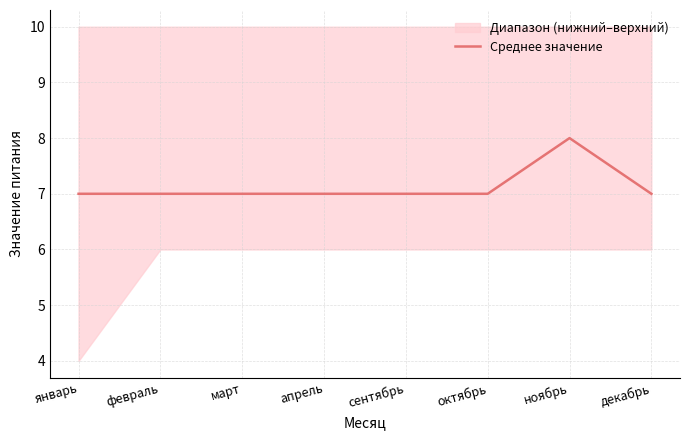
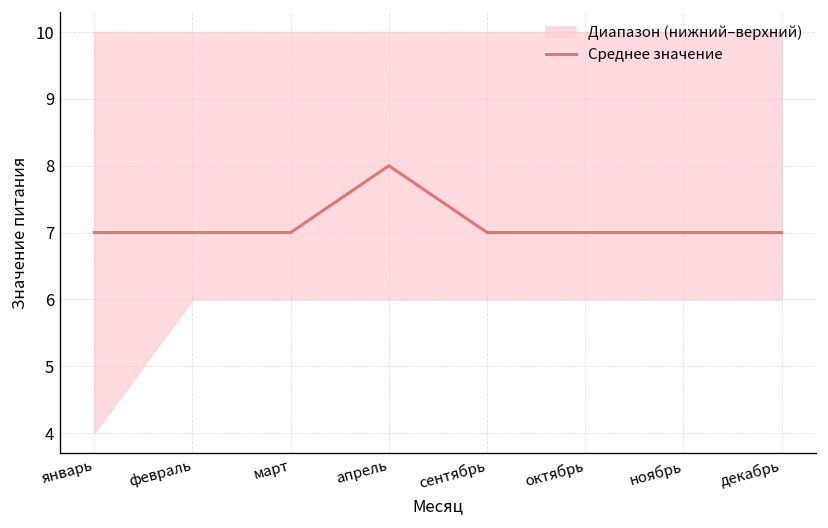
Среднее значение, апрель: 7 -> 8
Среднее значение, ноябрь: 8 -> 7
